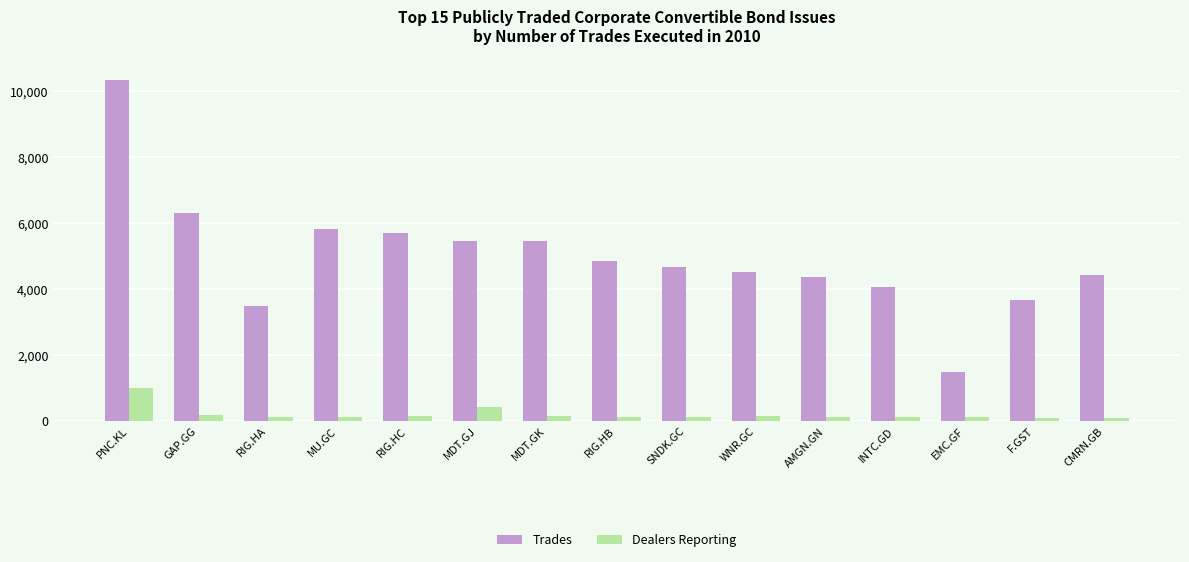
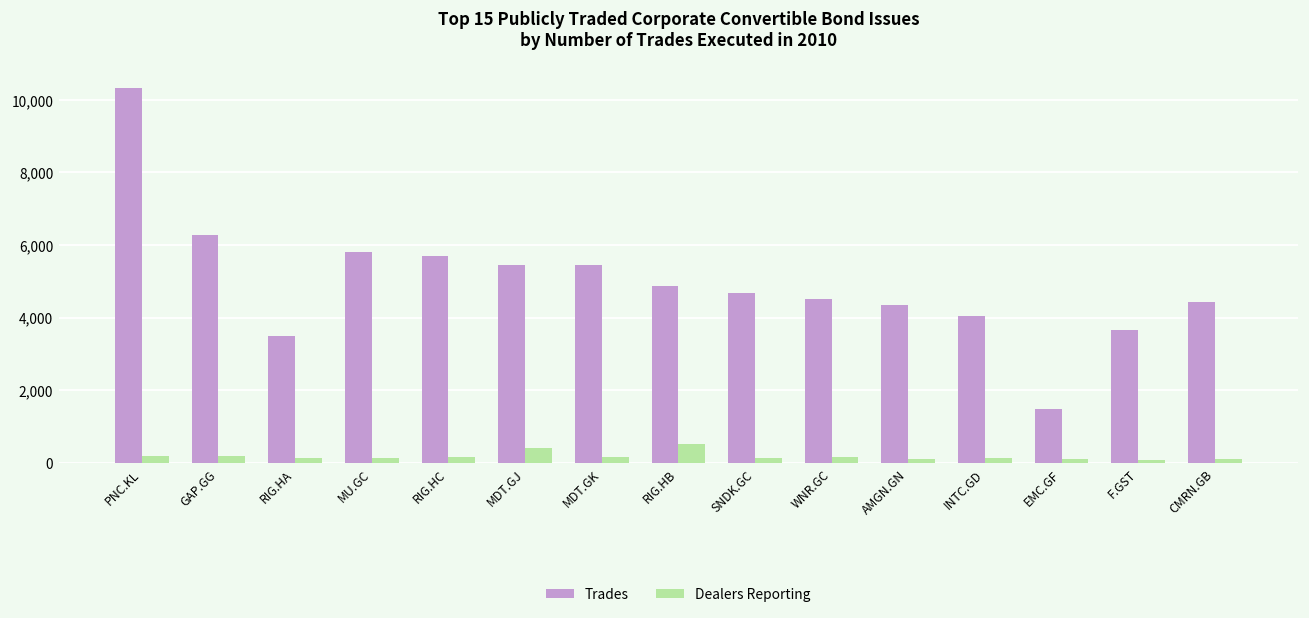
Dealers Reporting, PNC.KL: 1,000 -> 200
Dealers Reporting, RIG.HB: 100 -> 500
